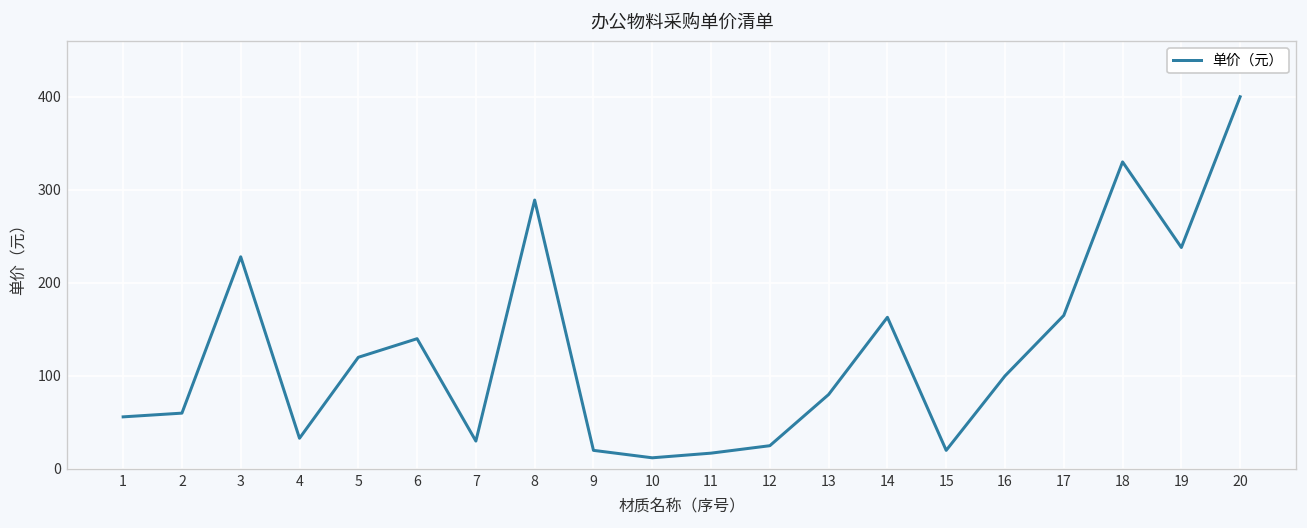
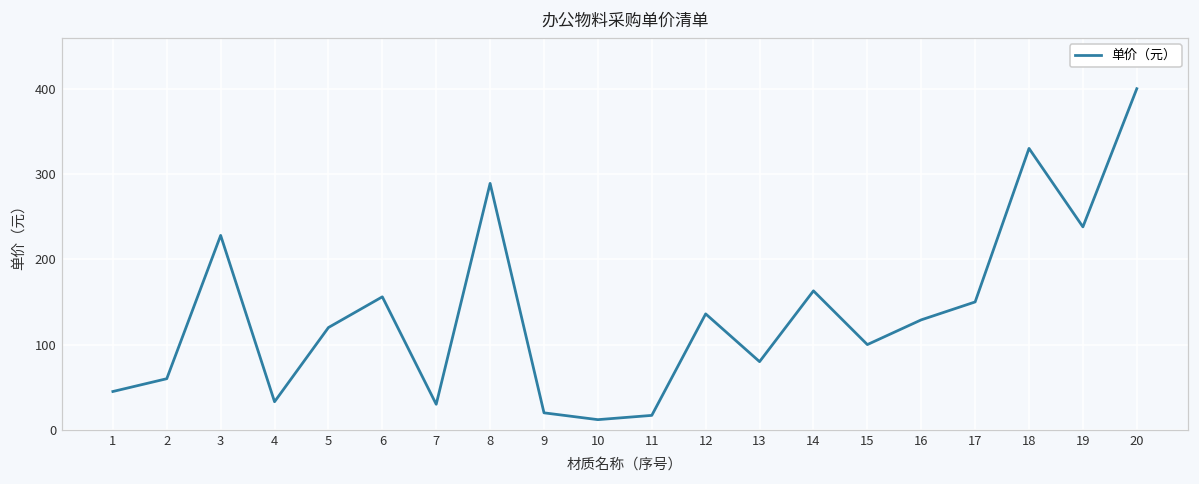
1: 60 -> 50
6: 140 -> 160
12: 30 -> 140
15: 20 -> 100
16: 100 -> 130
17: 170 -> 150
